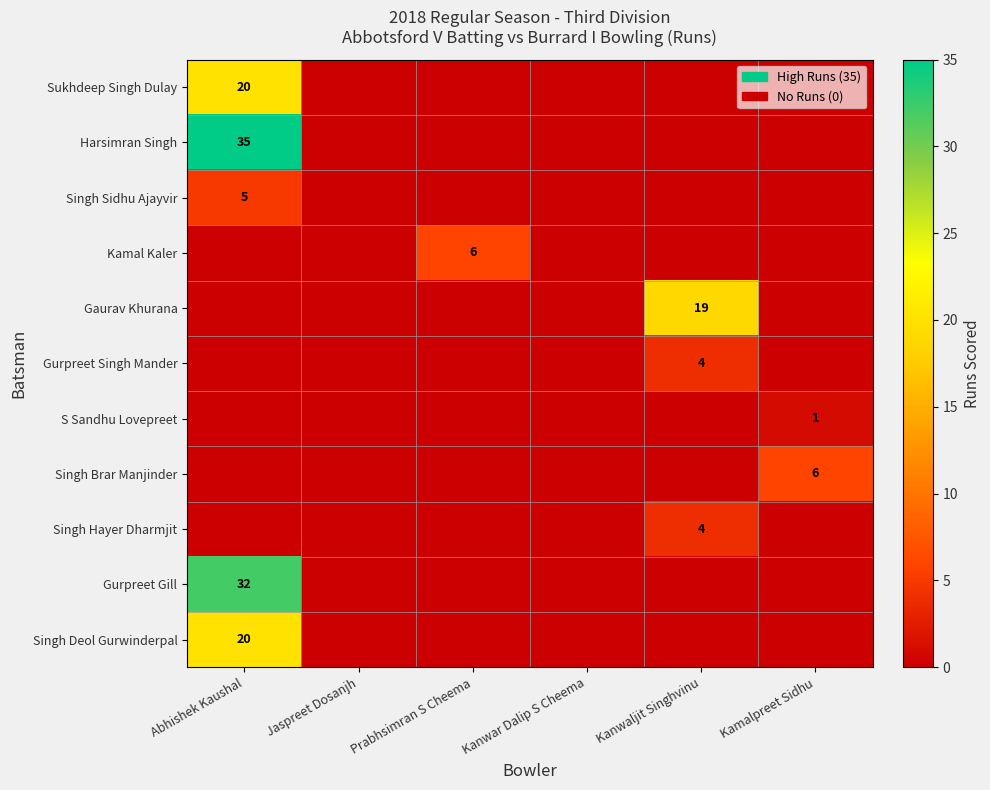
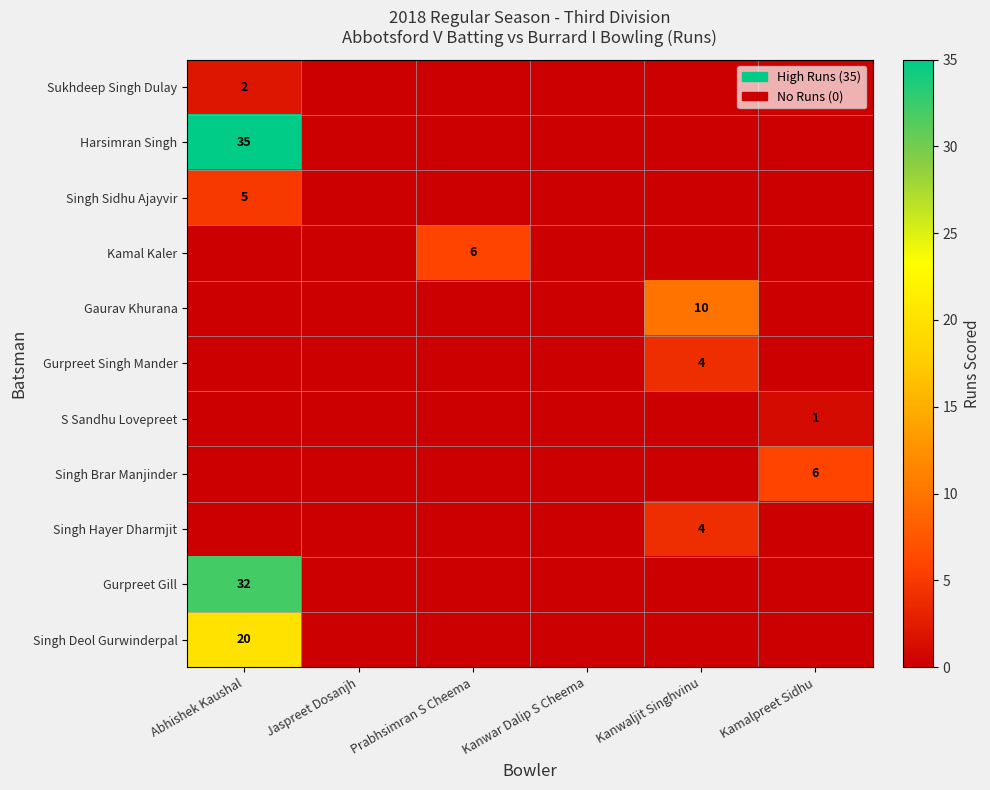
Sukhdeep Singh Dulay, Abhishek Kaushal: 20 -> 2
Gaurav Khurana, Kanwaljit Singhvinu: 19 -> 10
